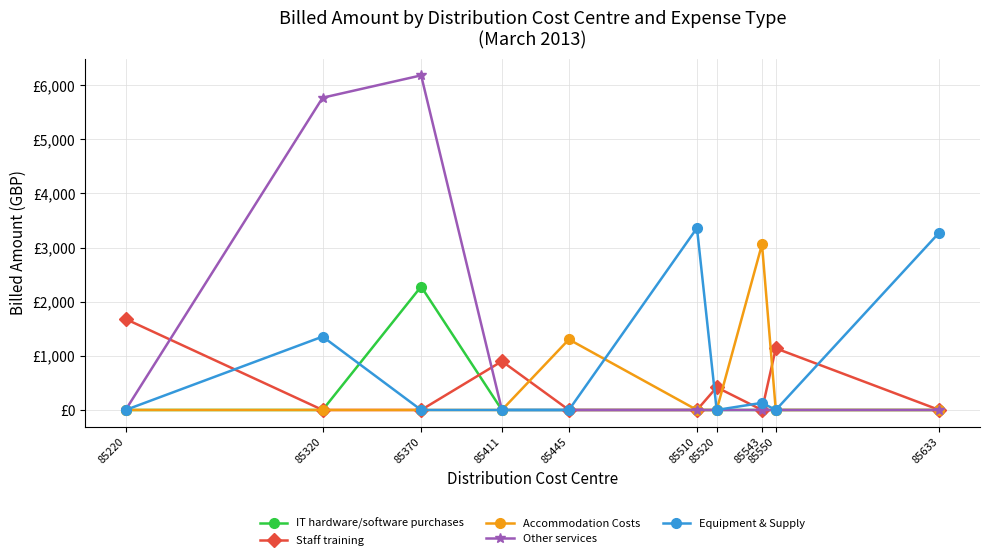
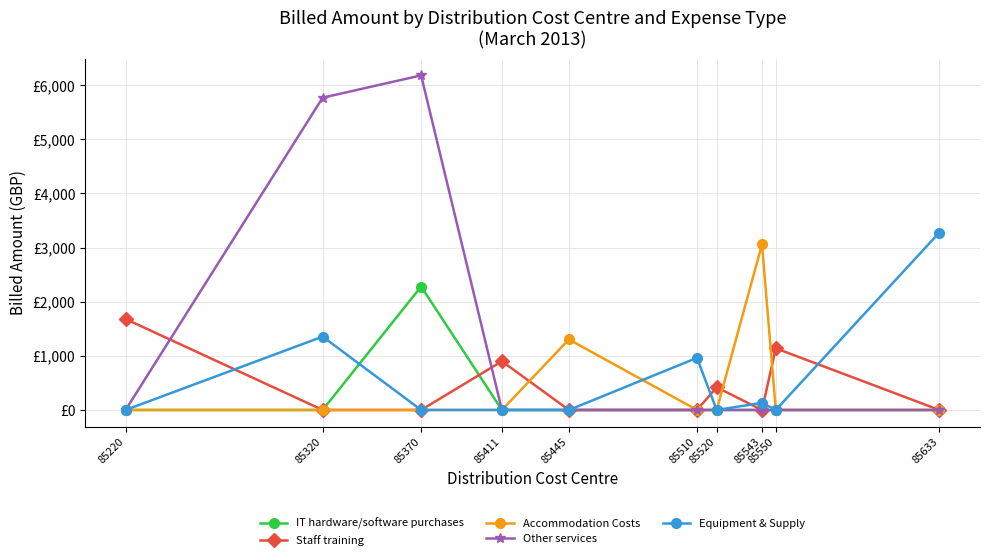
Equipment & Supply, 85510: £3,400 -> £1,000
